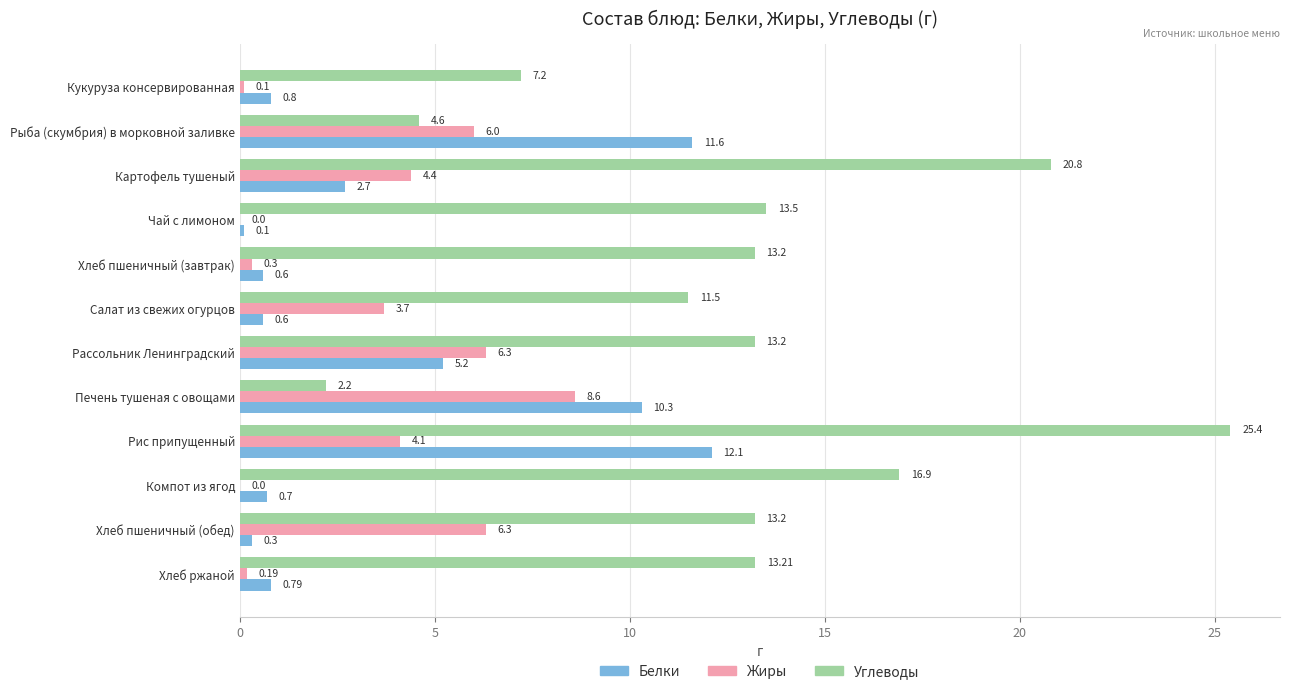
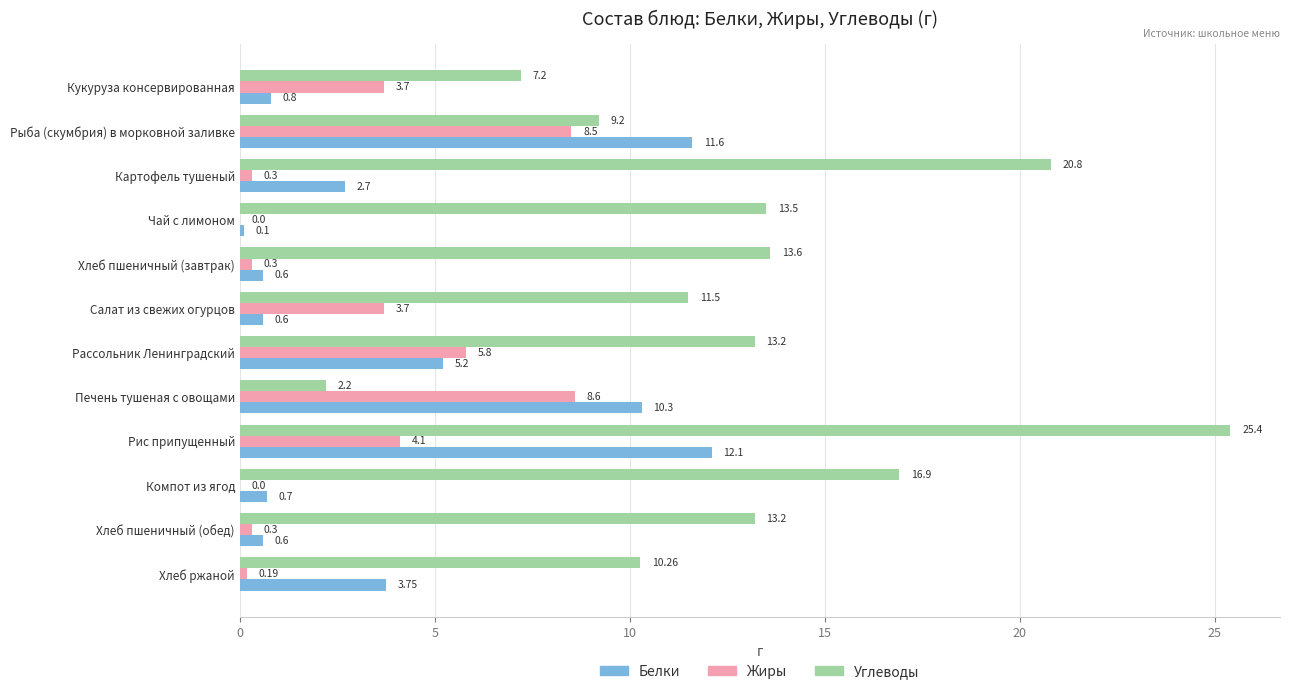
Жиры, Кукуруза консервированная: 0.1 -> 3.7
Углеводы, Рыба (скумбрия) в морковной заливке: 4.6 -> 9.2
Жиры, Рыба (скумбрия) в морковной заливке: 6.0 -> 8.5
Жиры, Картофель тушеный: 4.4 -> 0.3
Углеводы, Хлеб пшеничный (завтрак): 13.2 -> 13.6
Жиры, Рассольник Ленинградский: 6.3 -> 5.8
Жиры, Хлеб пшеничный (обед): 6.3 -> 0.3
Белки, Хлеб пшеничный (обед): 0.3 -> 0.6
Углеводы, Хлеб ржаной: 13.21 -> 10.26
Белки, Хлеб ржаной: 0.79 -> 3.75
